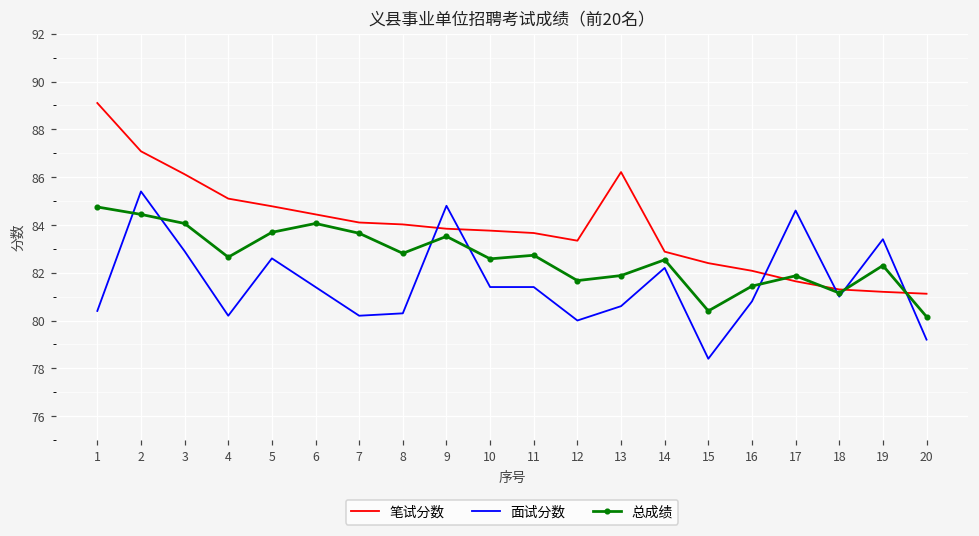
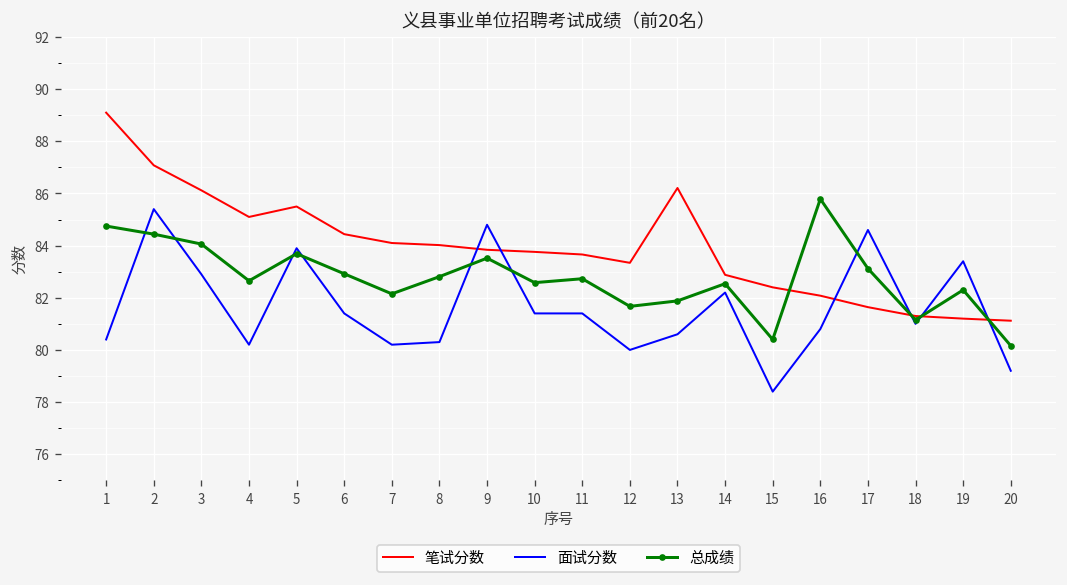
笔试分数, 5: 84.8 -> 85.5
面试分数, 5: 82.6 -> 83.9
总成绩, 6: 84.1 -> 82.9
总成绩, 7: 83.7 -> 82.2
总成绩, 16: 81.4 -> 85.8
总成绩, 17: 81.9 -> 83.1
